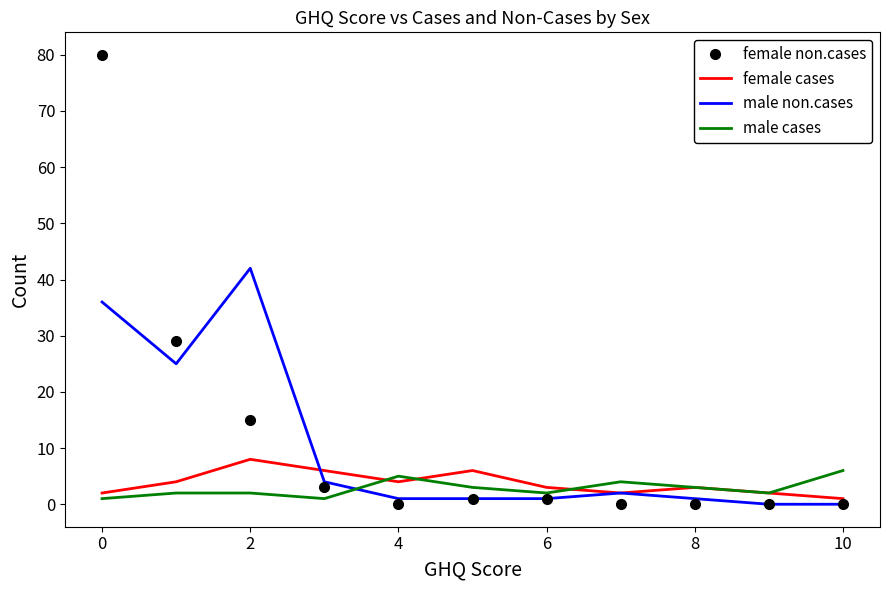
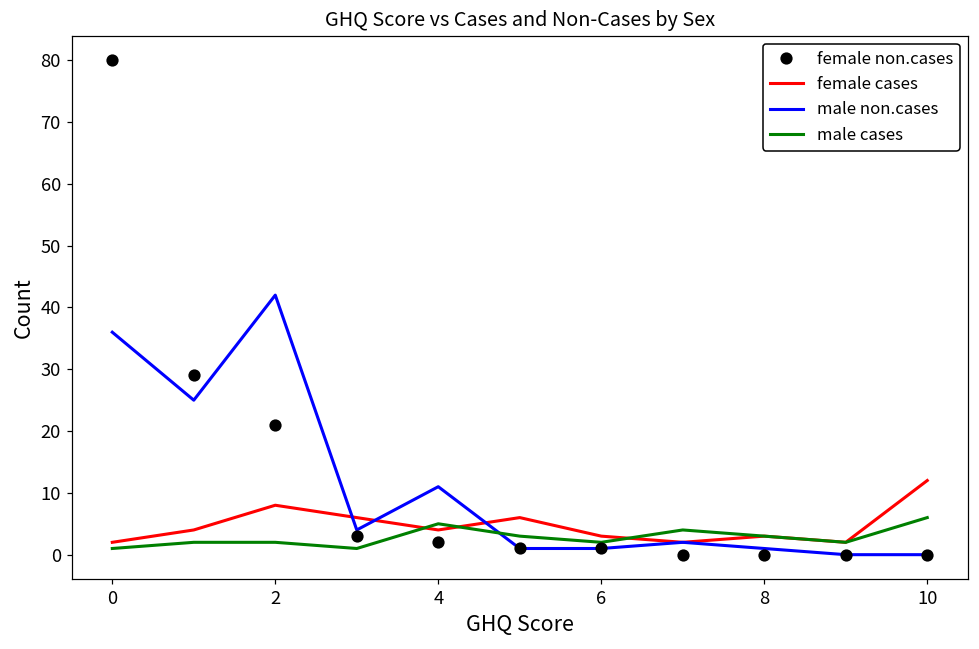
female non.cases, 2: 15 -> 21
female non.cases, 4: 0 -> 2
male non.cases, 4: 1 -> 11
female cases, 10: 1 -> 12
